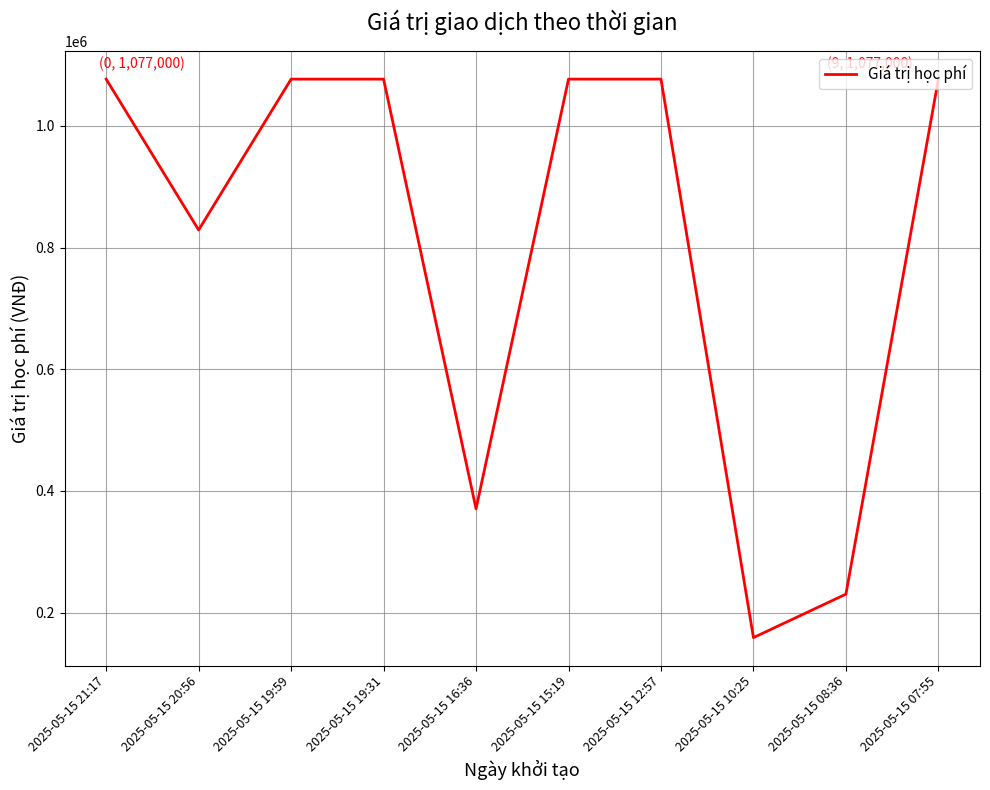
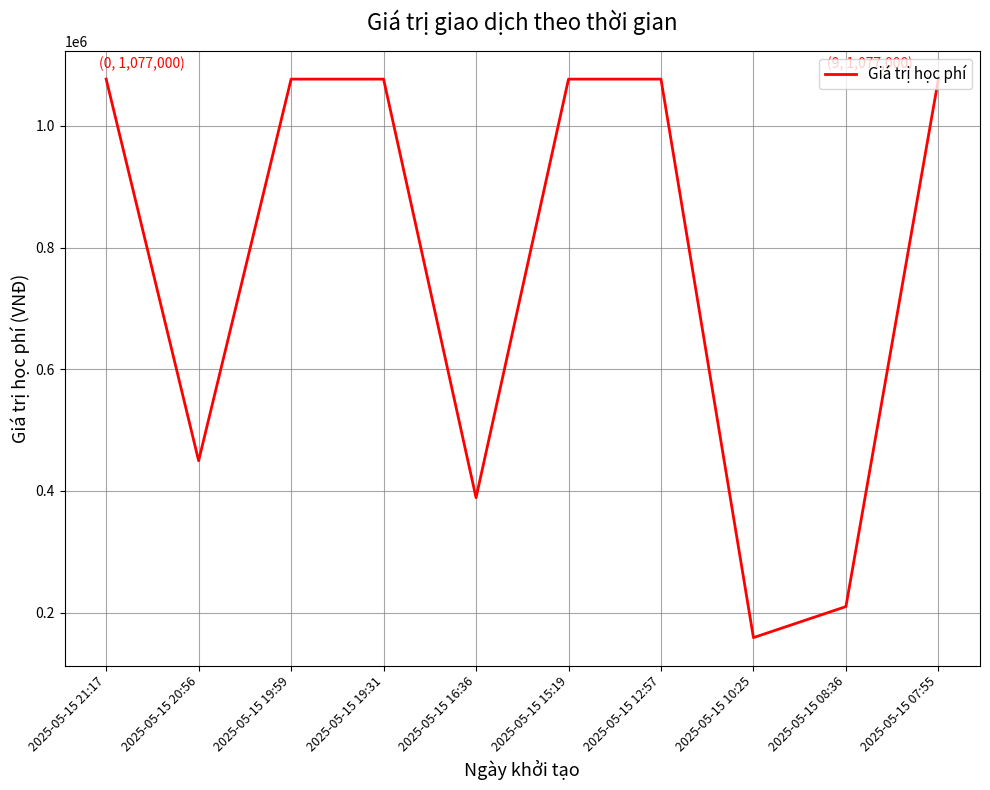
2025-05-15 20:56: 830000 -> 450000
2025-05-15 16:36: 370000 -> 390000
2025-05-15 08:36: 230000 -> 210000
